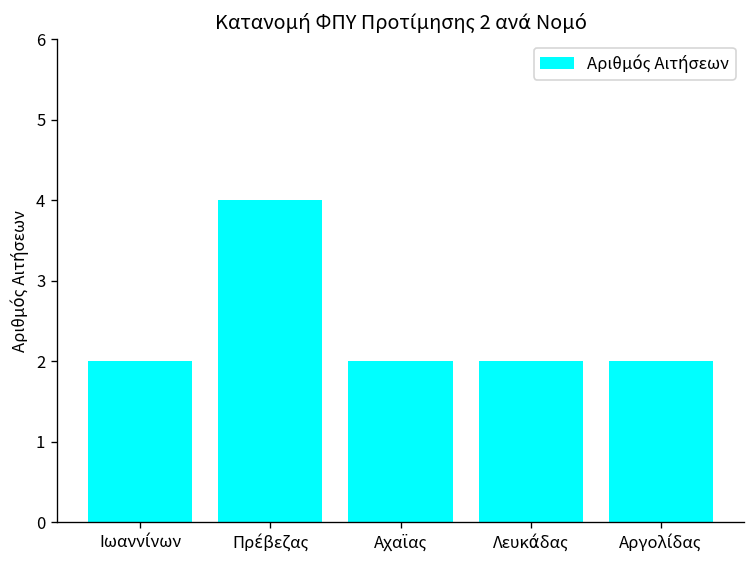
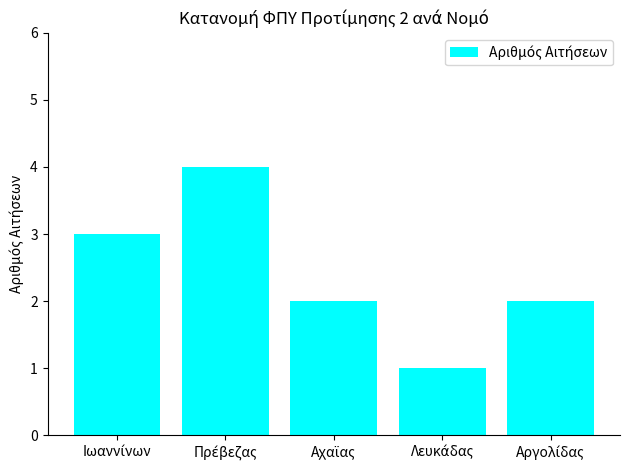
Ιωαννίνων: 2 -> 3
Λευκάδας: 2 -> 1
